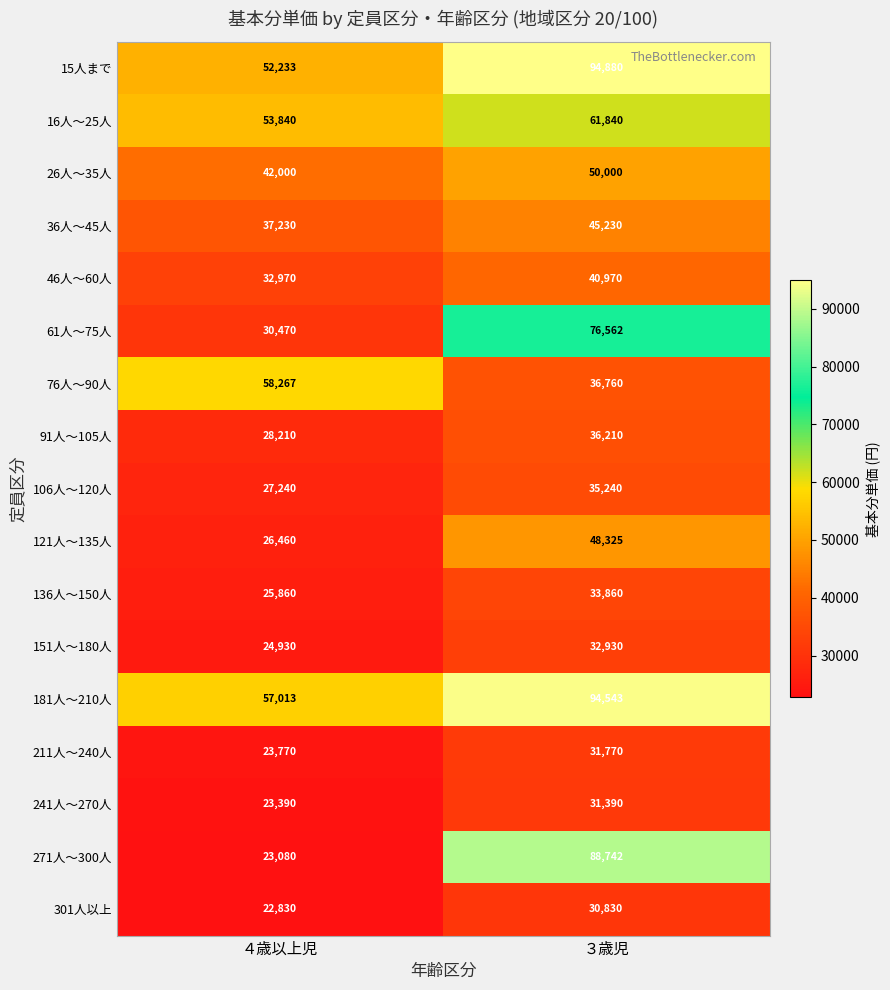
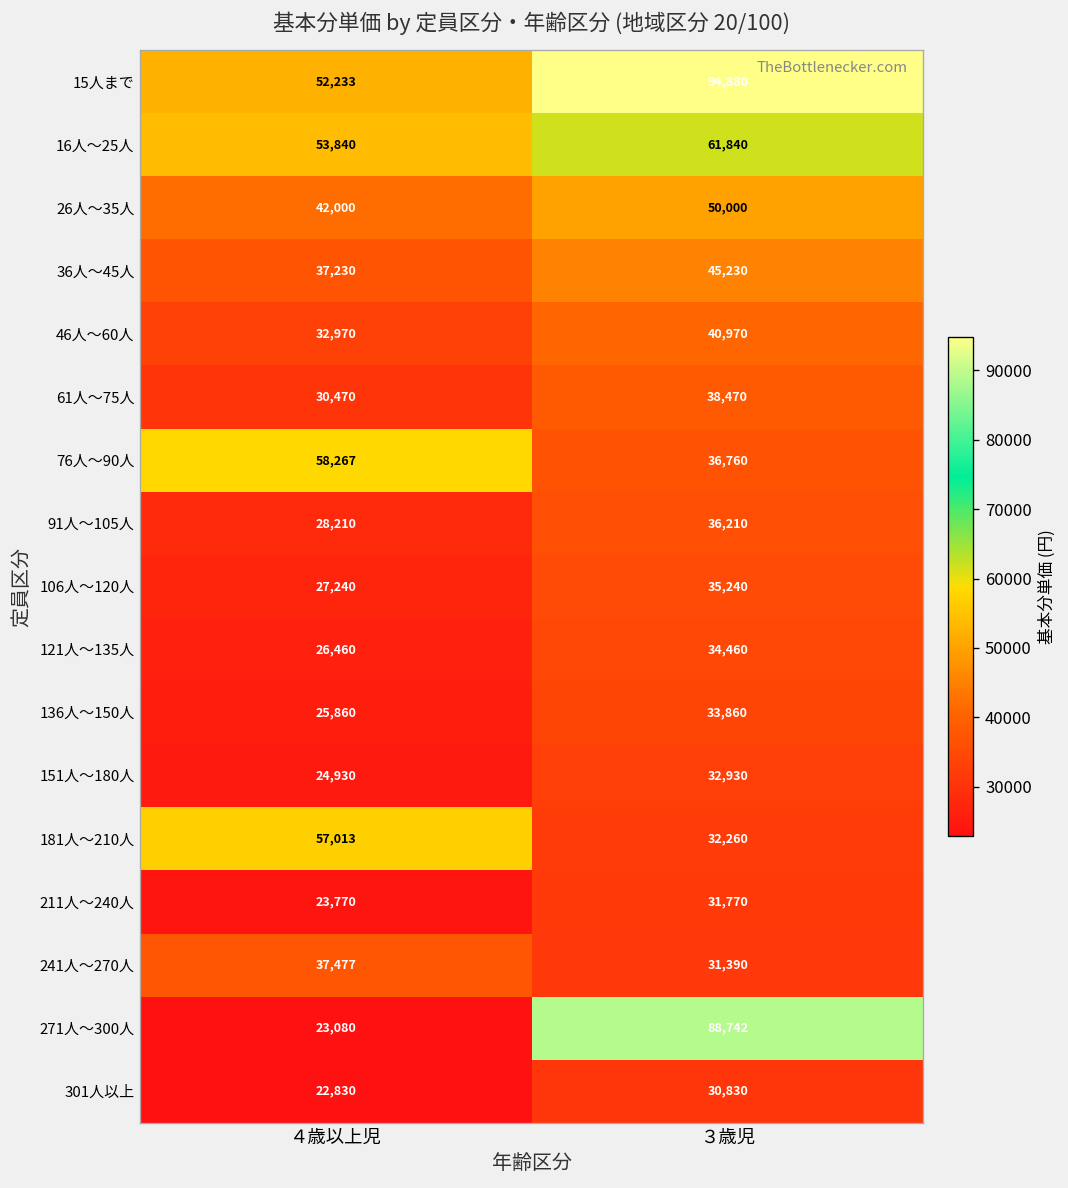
61人～75人, ３歳児: 76,562 -> 38,470
121人～135人, ３歳児: 48,325 -> 34,460
181人～210人, ３歳児: 94,543 -> 32,260
241人～270人, ４歳以上児: 23,390 -> 37,477
